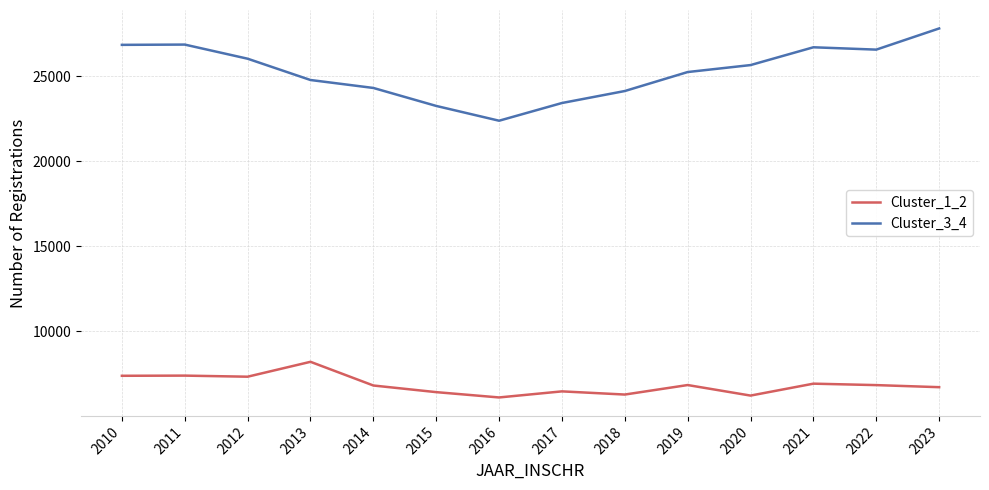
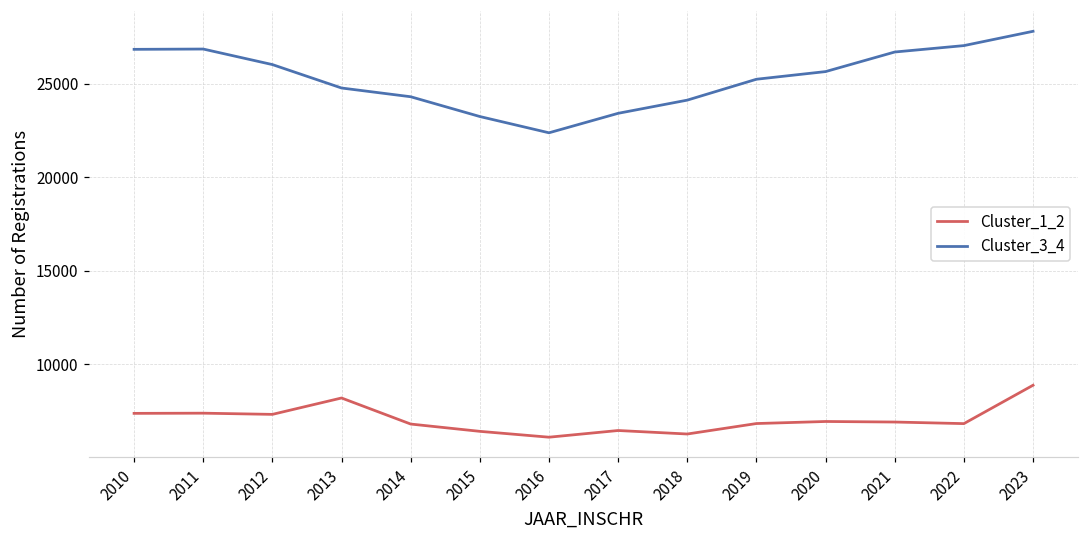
Cluster_1_2, 2020: 6200 -> 6900
Cluster_3_4, 2022: 26600 -> 27100
Cluster_1_2, 2023: 6700 -> 8900
